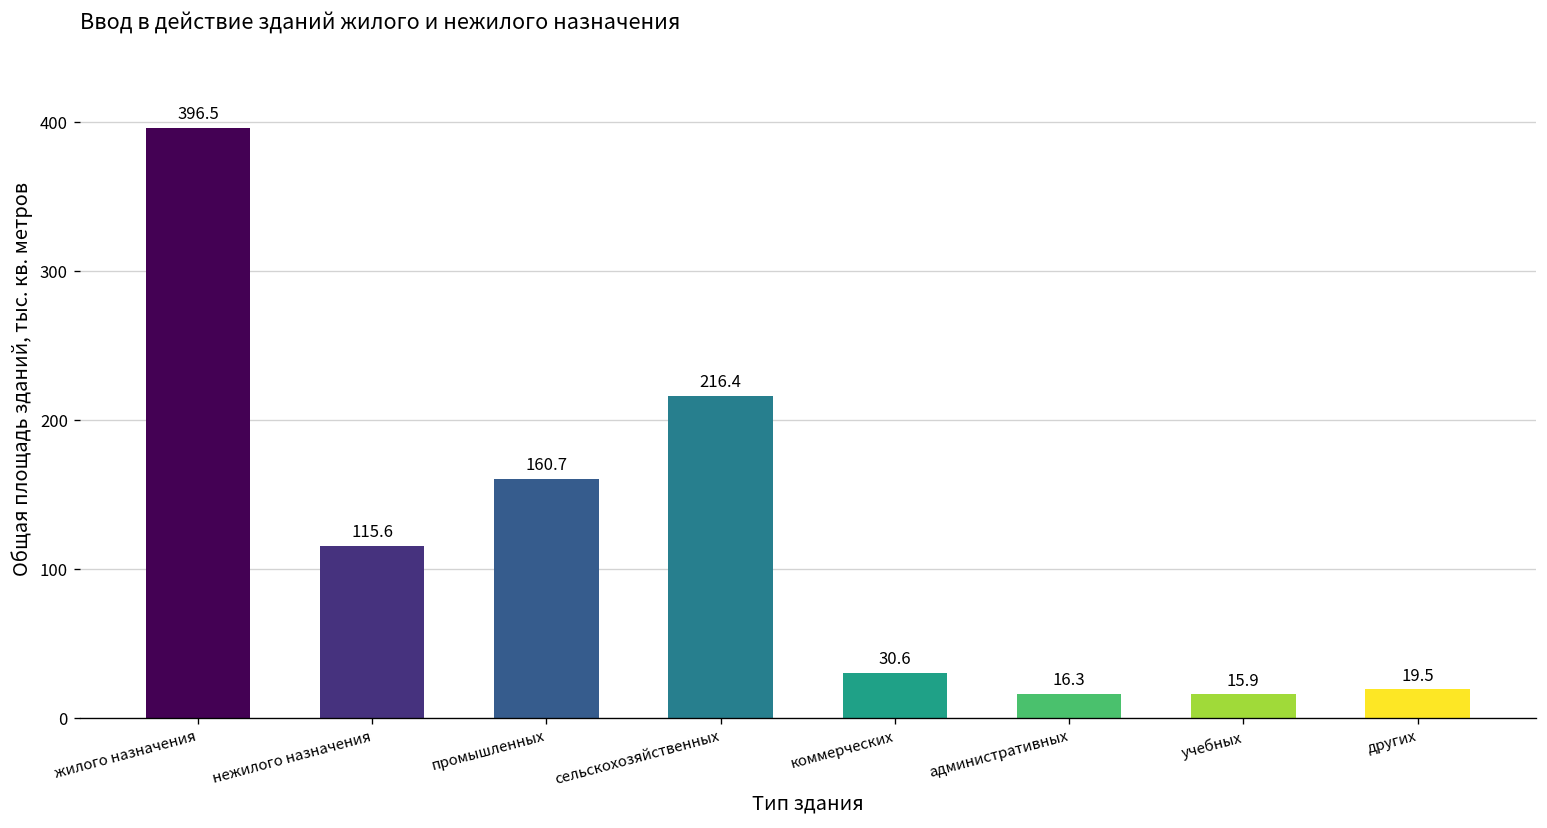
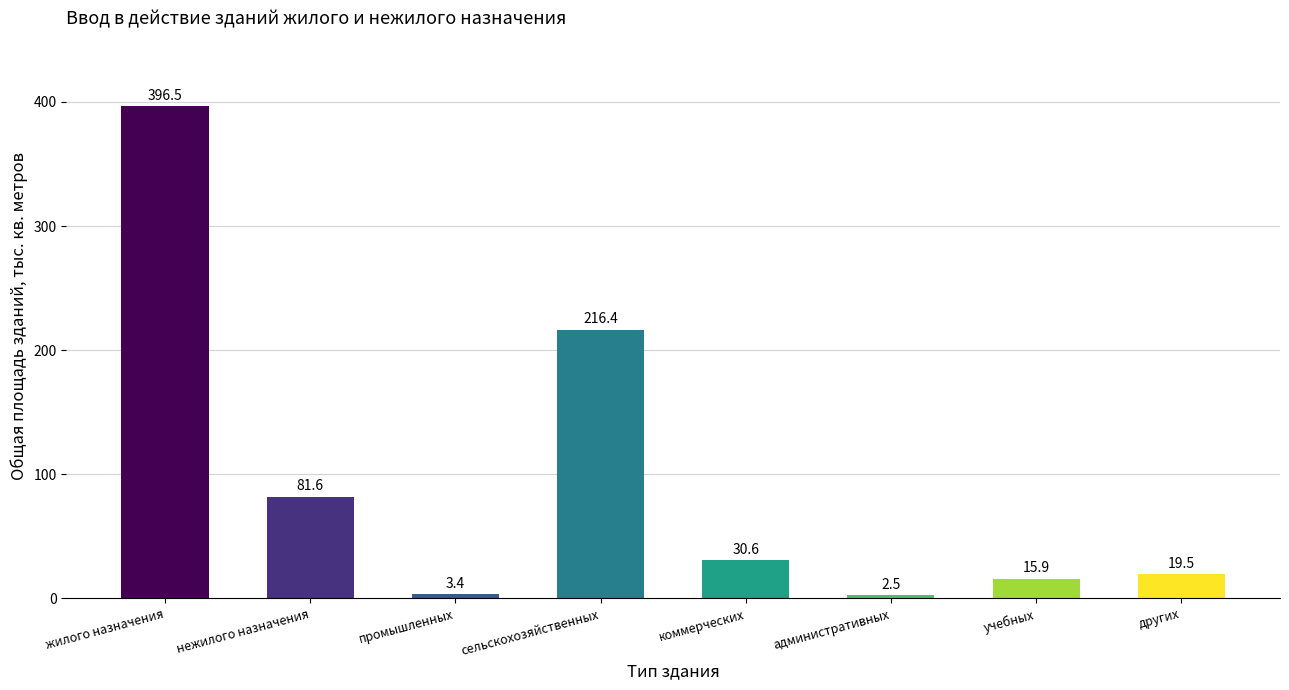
нежилого назначения: 115.6 -> 81.6
промышленных: 160.7 -> 3.4
административных: 16.3 -> 2.5
